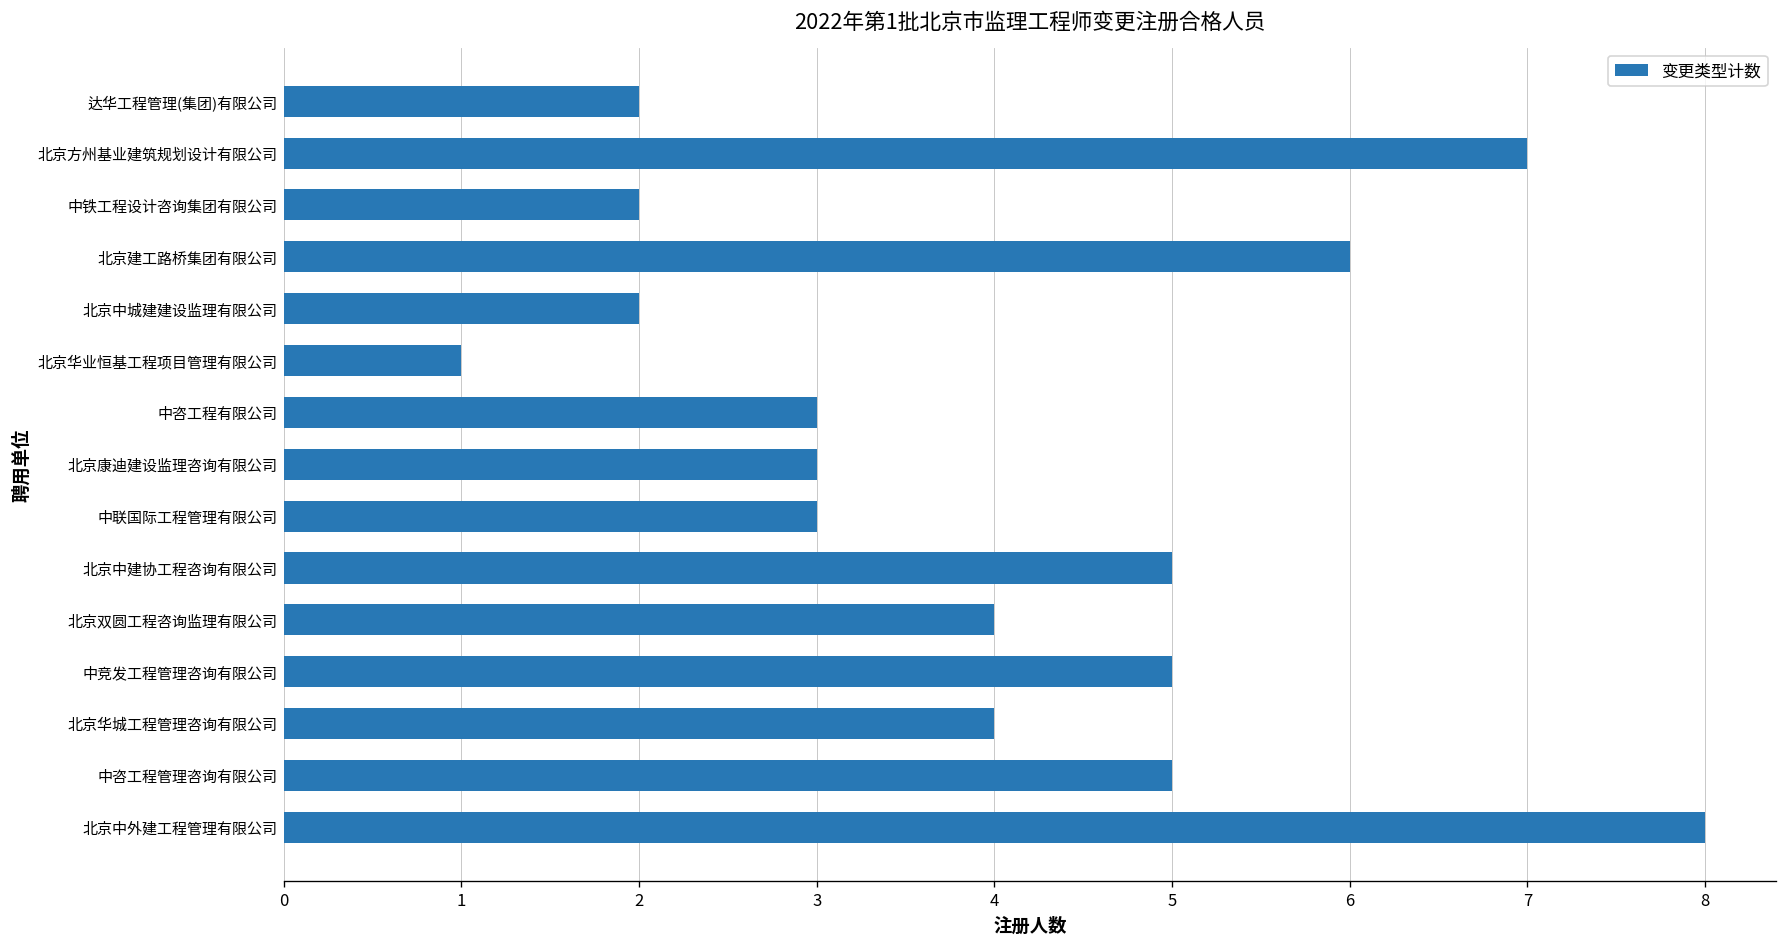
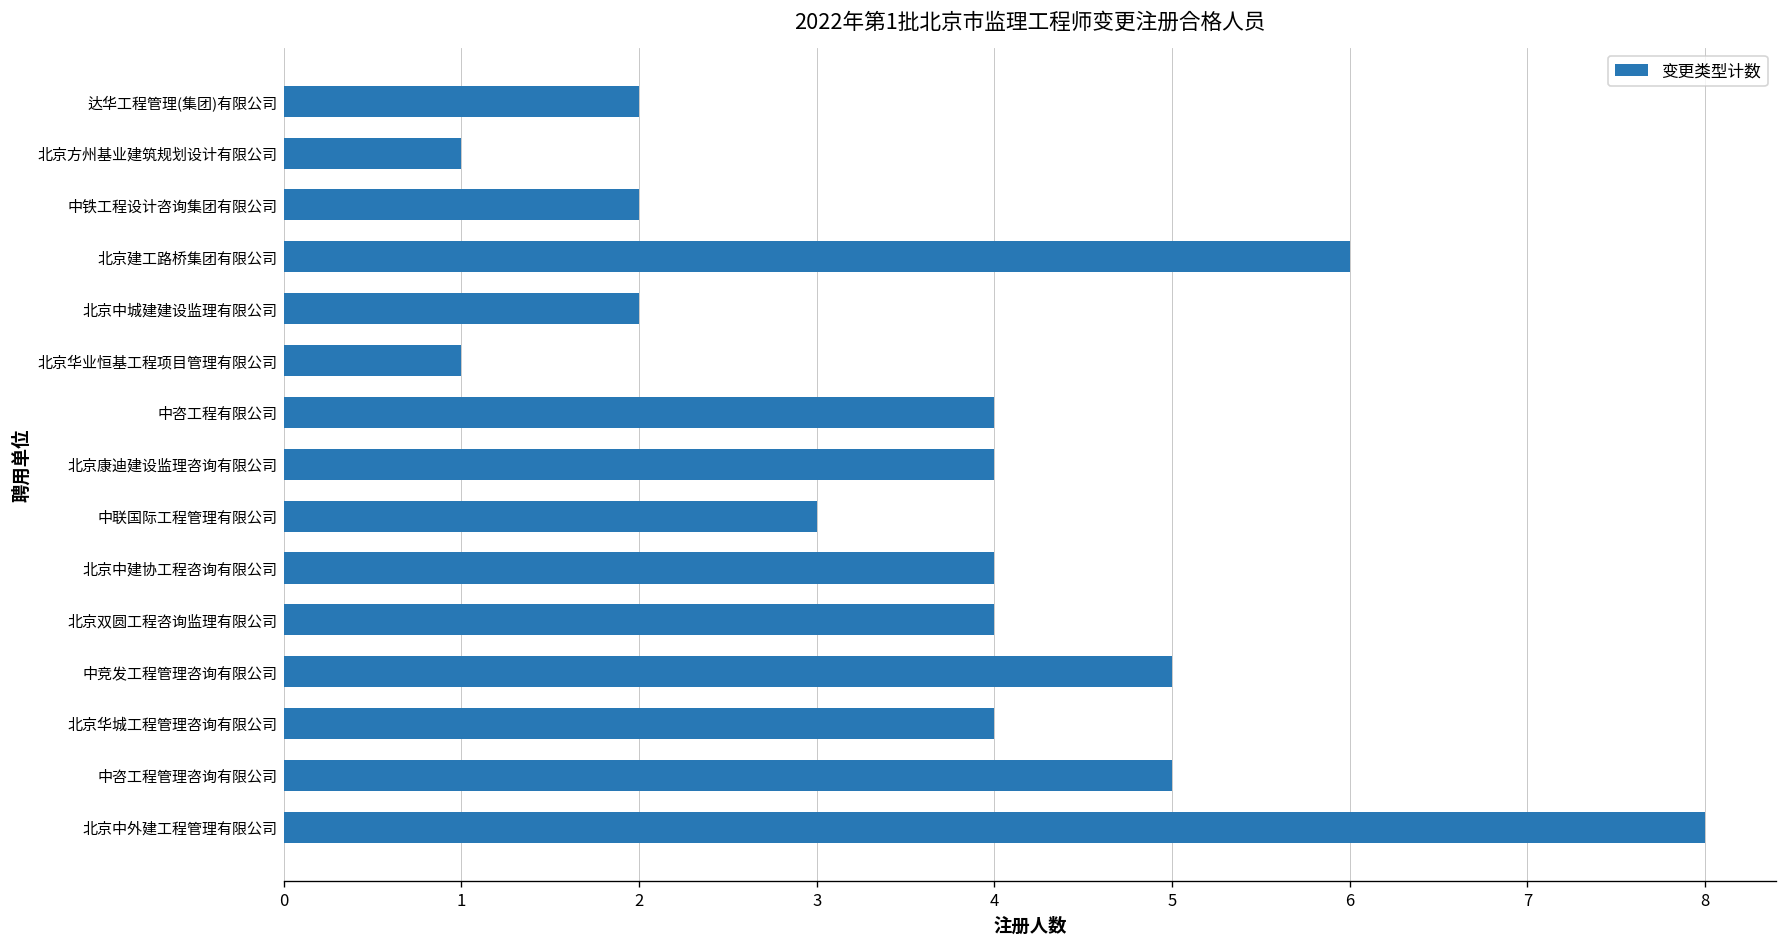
北京方州基业建筑规划设计有限公司: 7 -> 1
中咨工程有限公司: 3 -> 4
北京康迪建设监理咨询有限公司: 3 -> 4
北京中建协工程咨询有限公司: 5 -> 4
